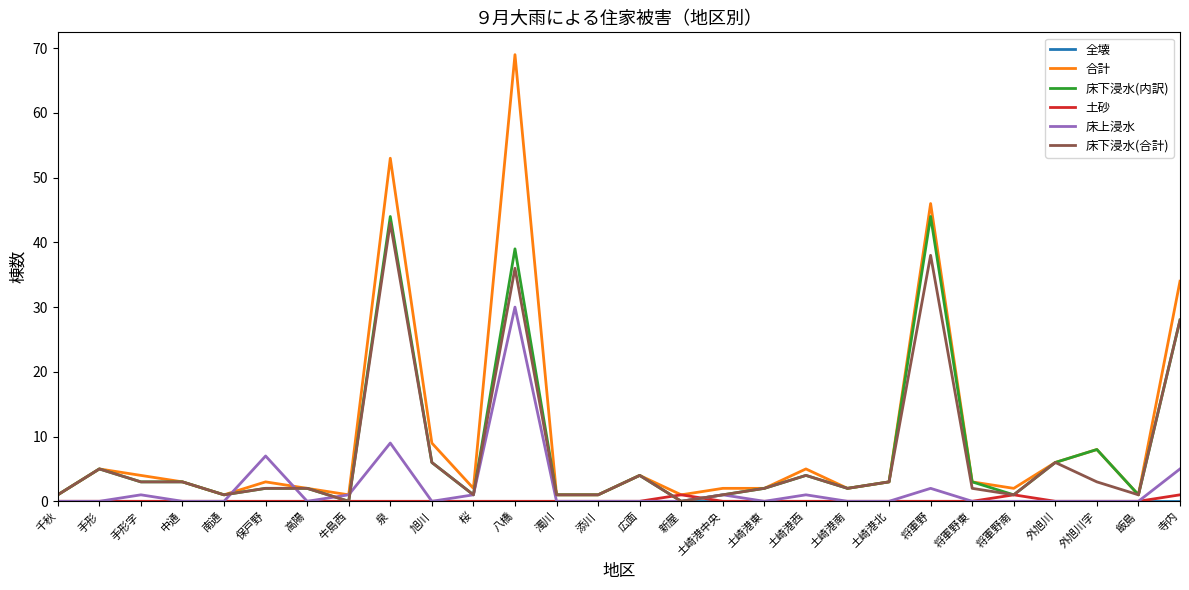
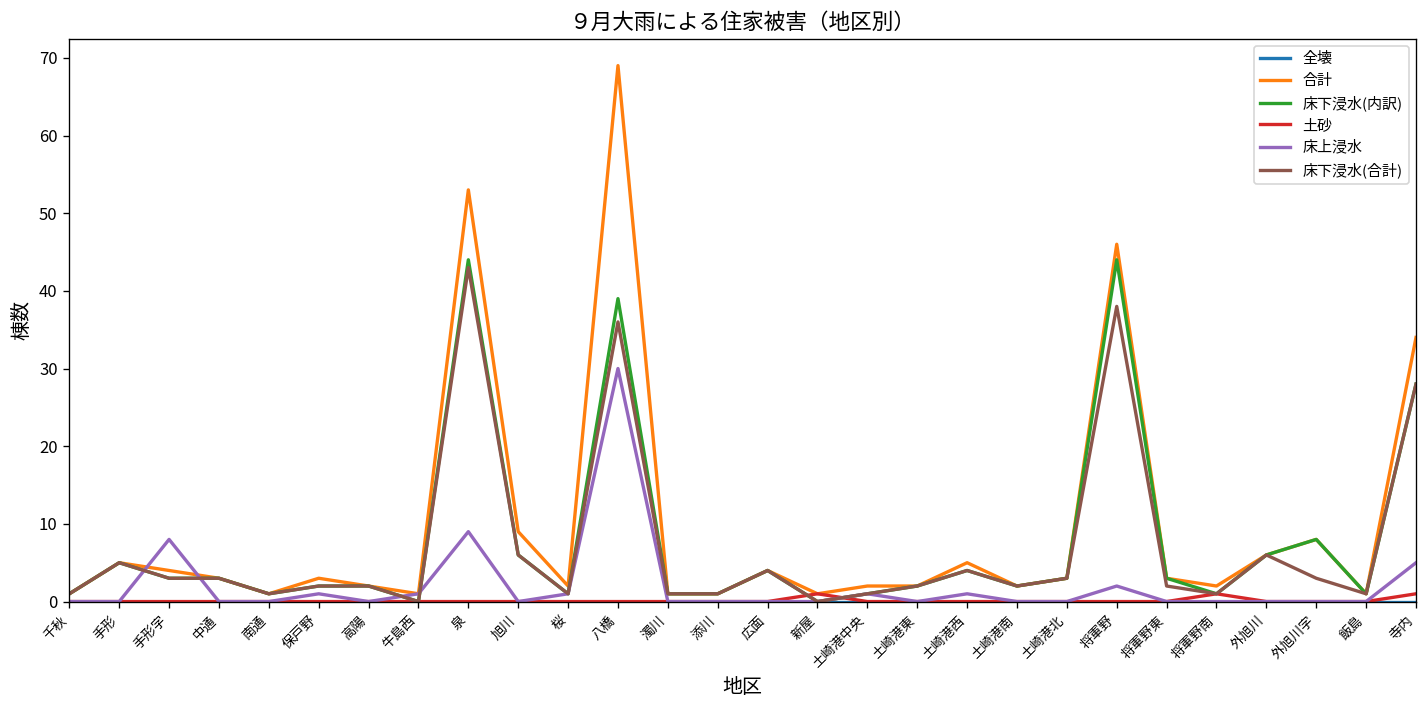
床上浸水, 手形字: 1 -> 8
床上浸水, 保戸野: 7 -> 1
